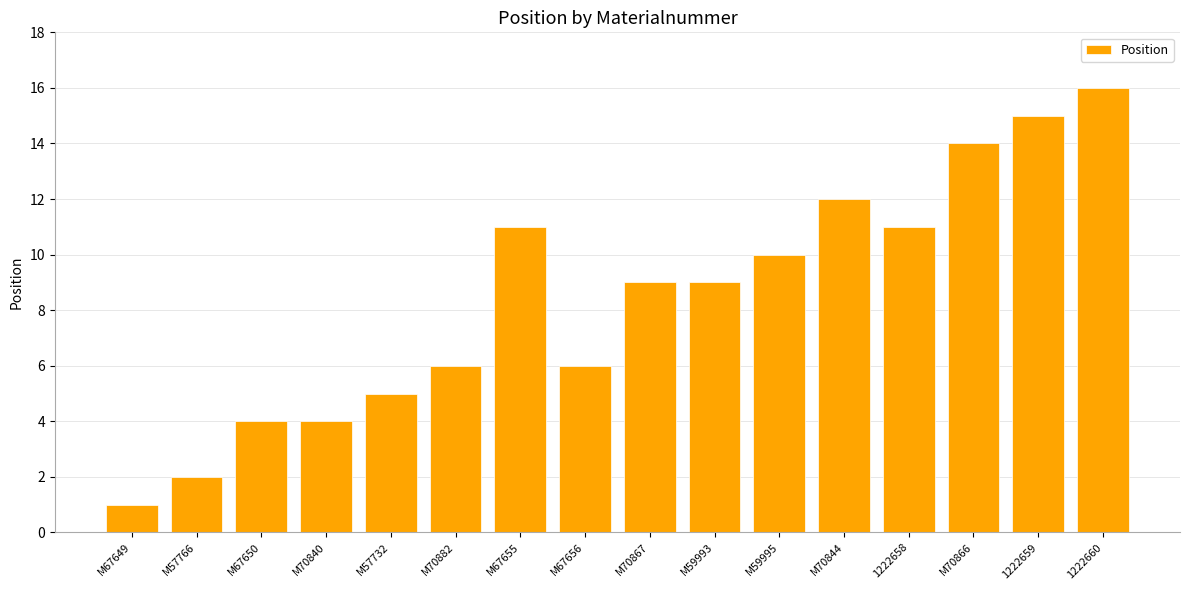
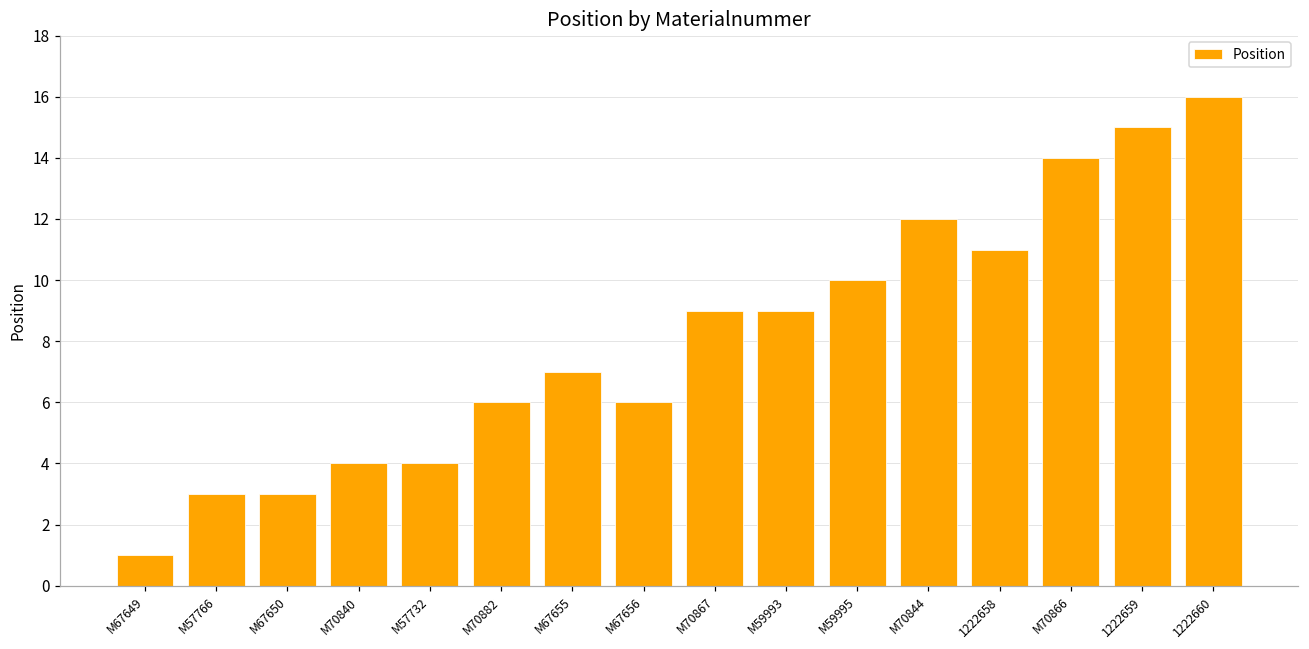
M57766: 2 -> 3
M67650: 4 -> 3
M57732: 5 -> 4
M67655: 11 -> 7
